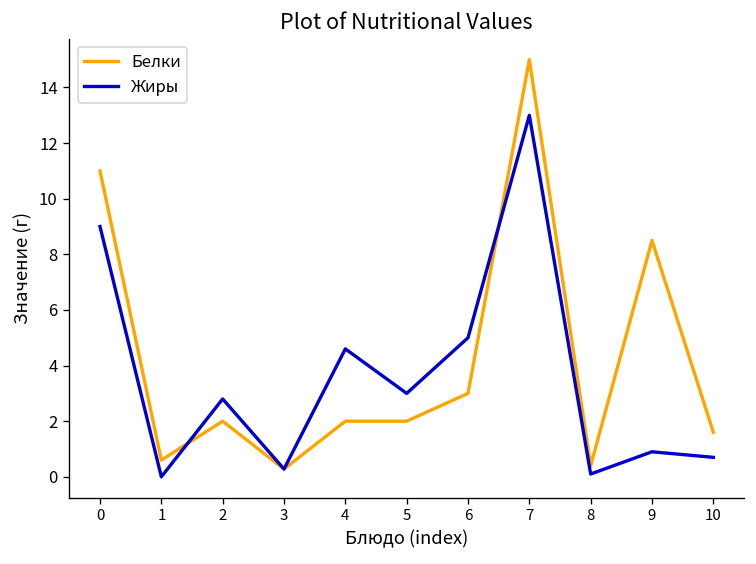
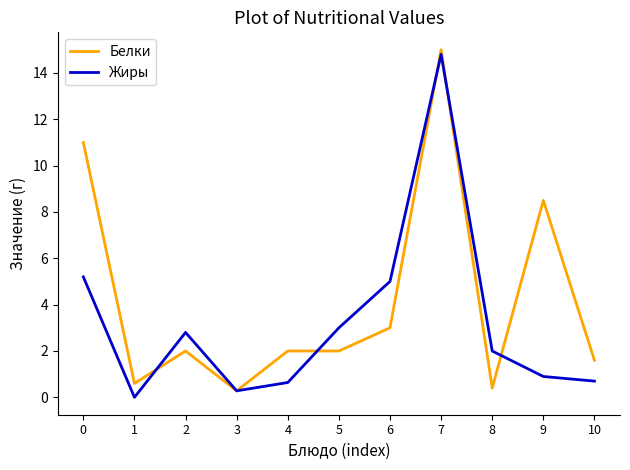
Жиры, 0: 9.0 -> 5.2
Жиры, 4: 4.6 -> 0.6
Жиры, 7: 13.0 -> 14.8
Жиры, 8: 0.1 -> 2.0
